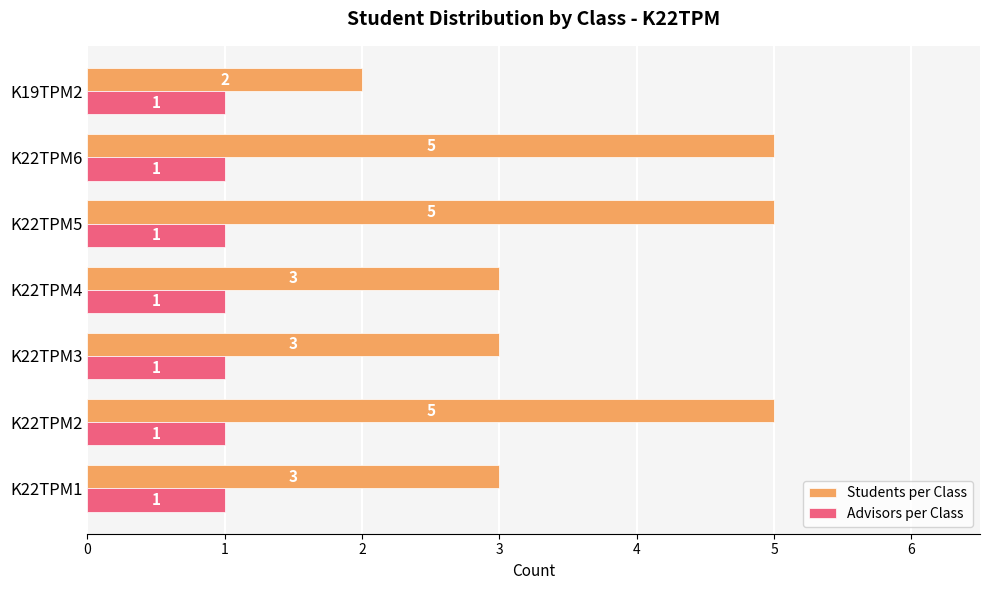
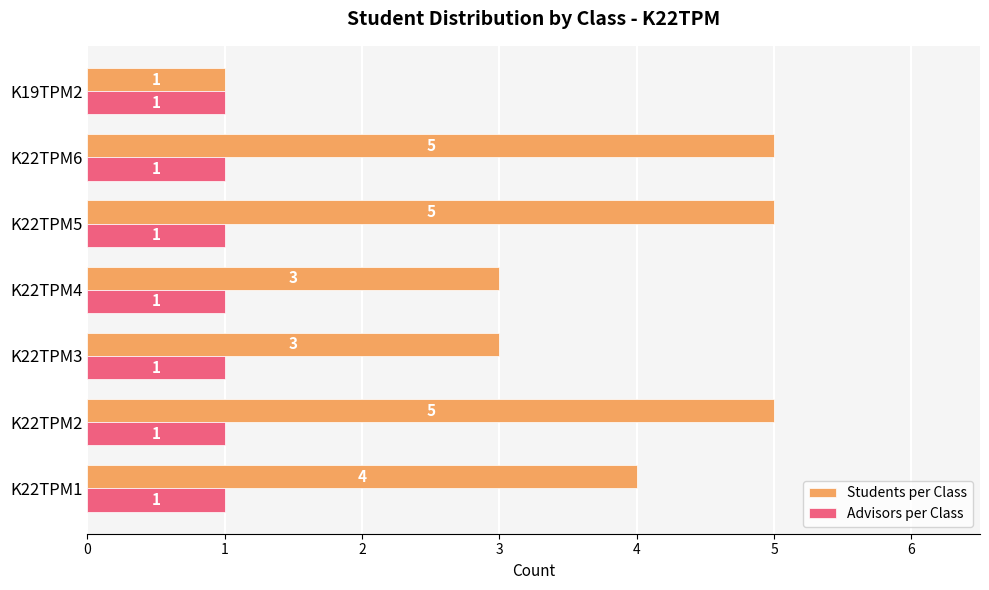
Students per Class, K19TPM2: 2 -> 1
Students per Class, K22TPM1: 3 -> 4
